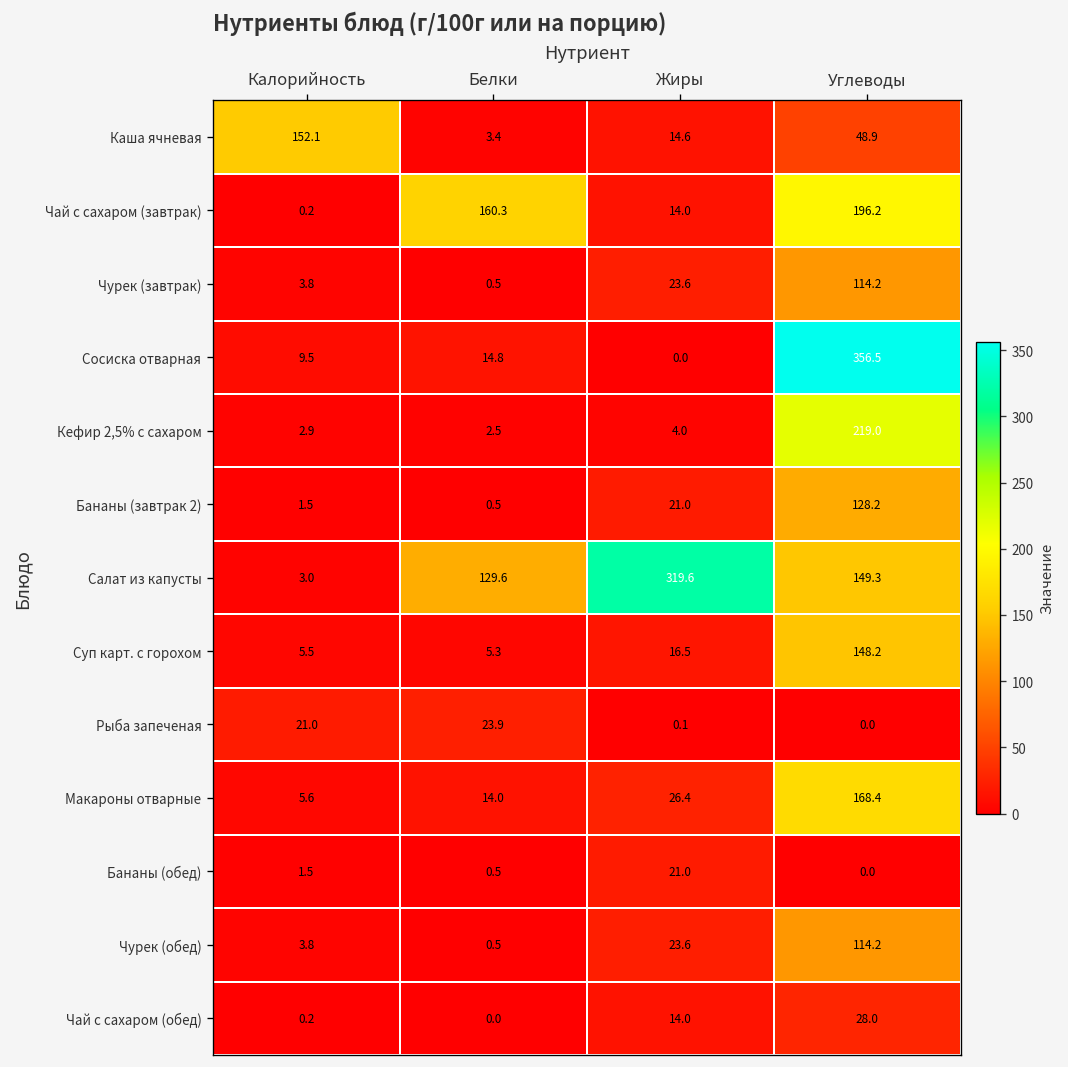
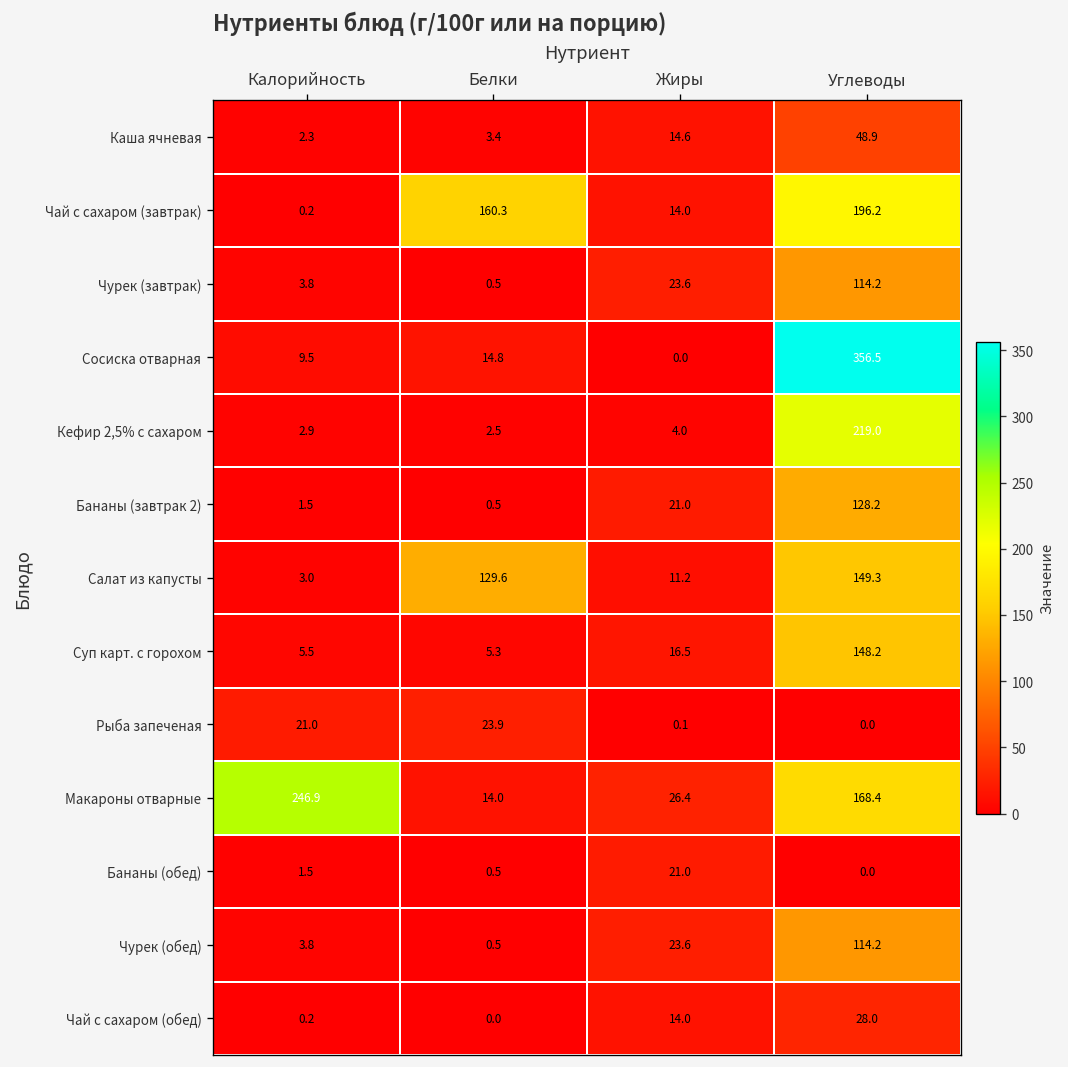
Каша ячневая, Калорийность: 152.1 -> 2.3
Салат из капусты, Жиры: 319.6 -> 11.2
Макароны отварные, Калорийность: 5.6 -> 246.9
